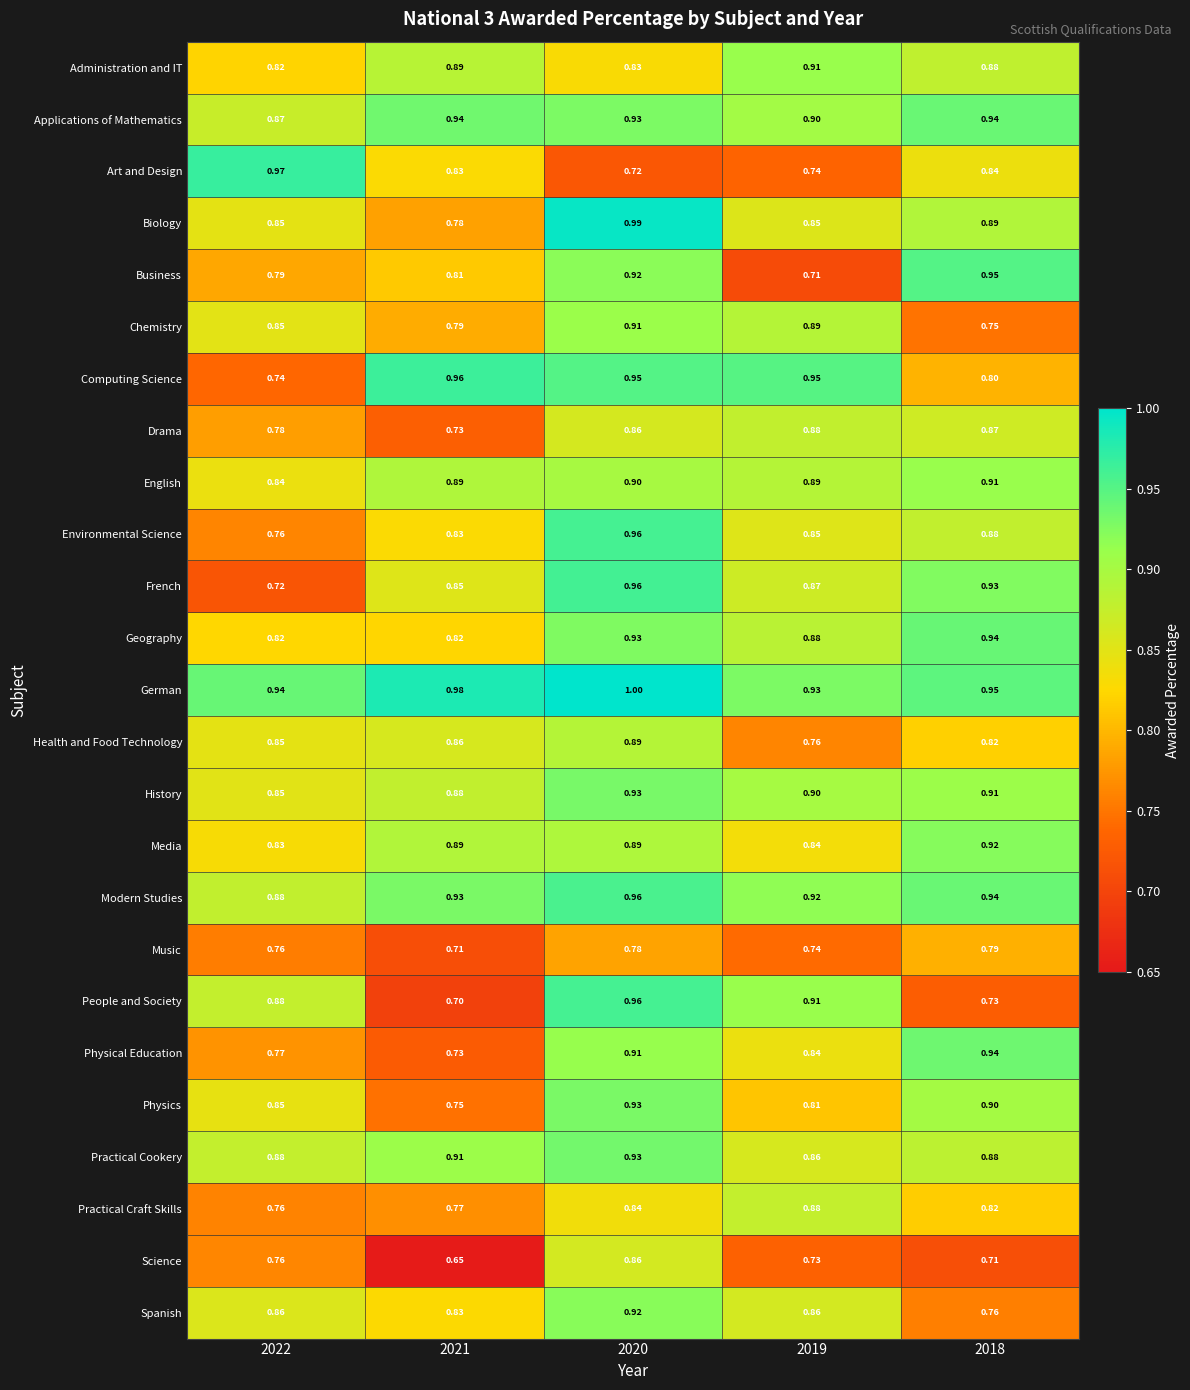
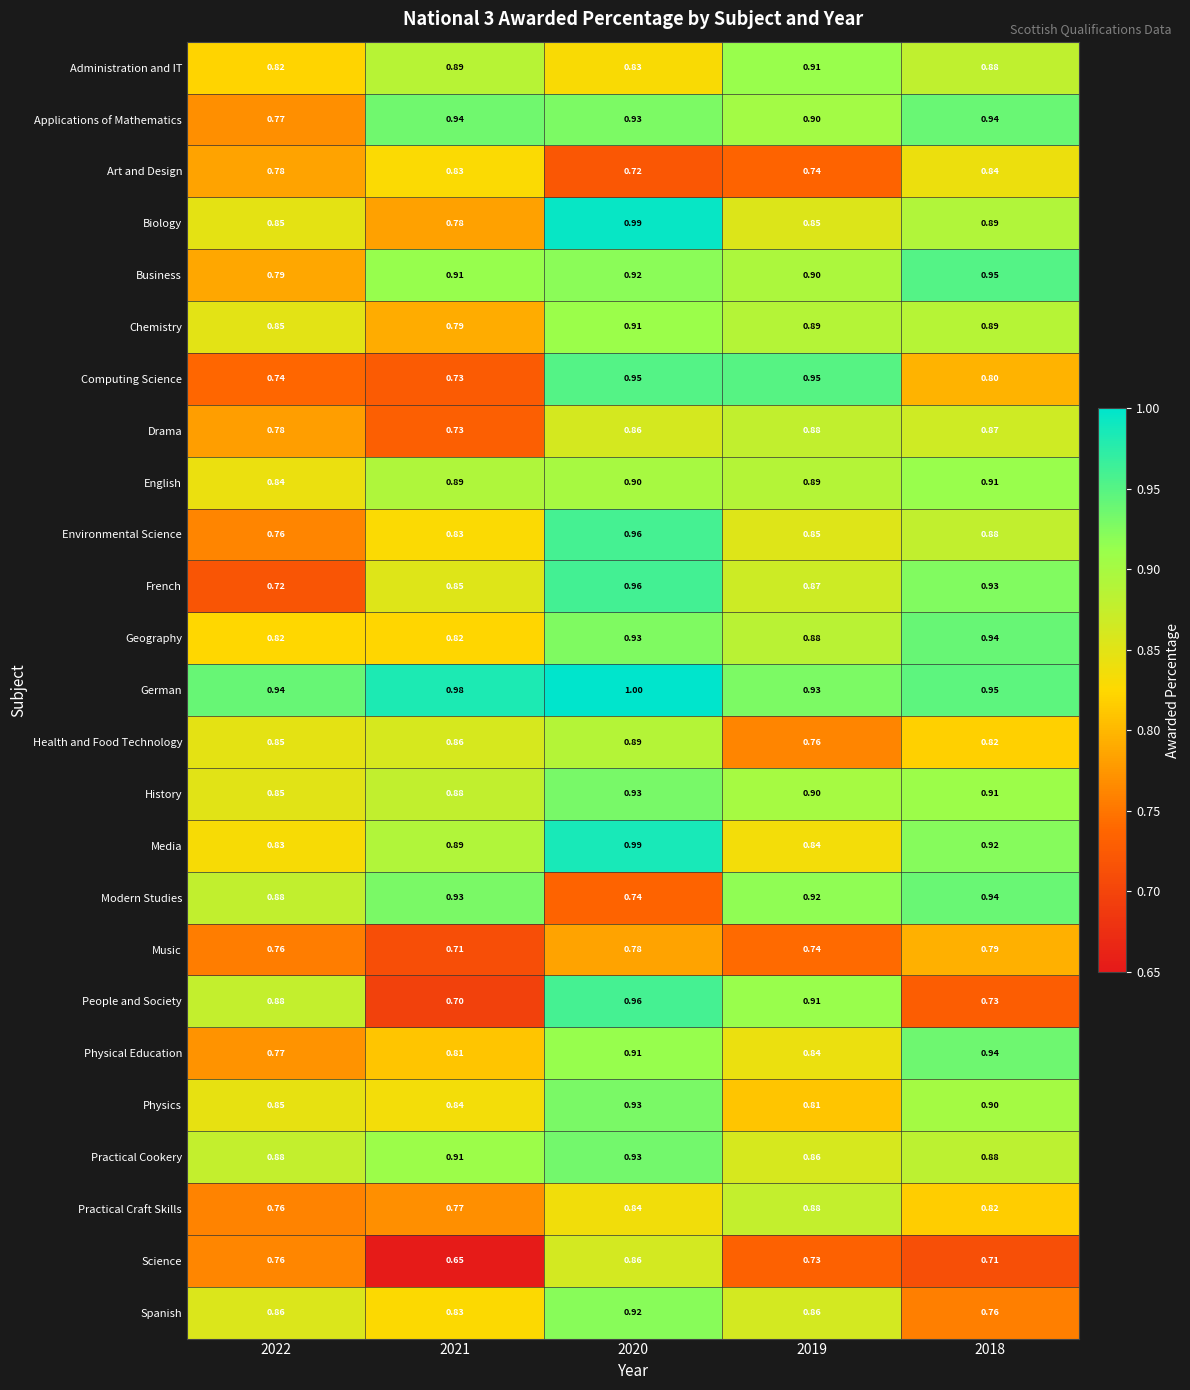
Applications of Mathematics, 2022: 0.87 -> 0.77
Art and Design, 2022: 0.97 -> 0.78
Business, 2021: 0.81 -> 0.91
Business, 2019: 0.71 -> 0.90
Chemistry, 2018: 0.75 -> 0.89
Computing Science, 2021: 0.96 -> 0.73
Media, 2020: 0.89 -> 0.99
Modern Studies, 2020: 0.96 -> 0.74
Physical Education, 2021: 0.73 -> 0.81
Physics, 2021: 0.75 -> 0.84
